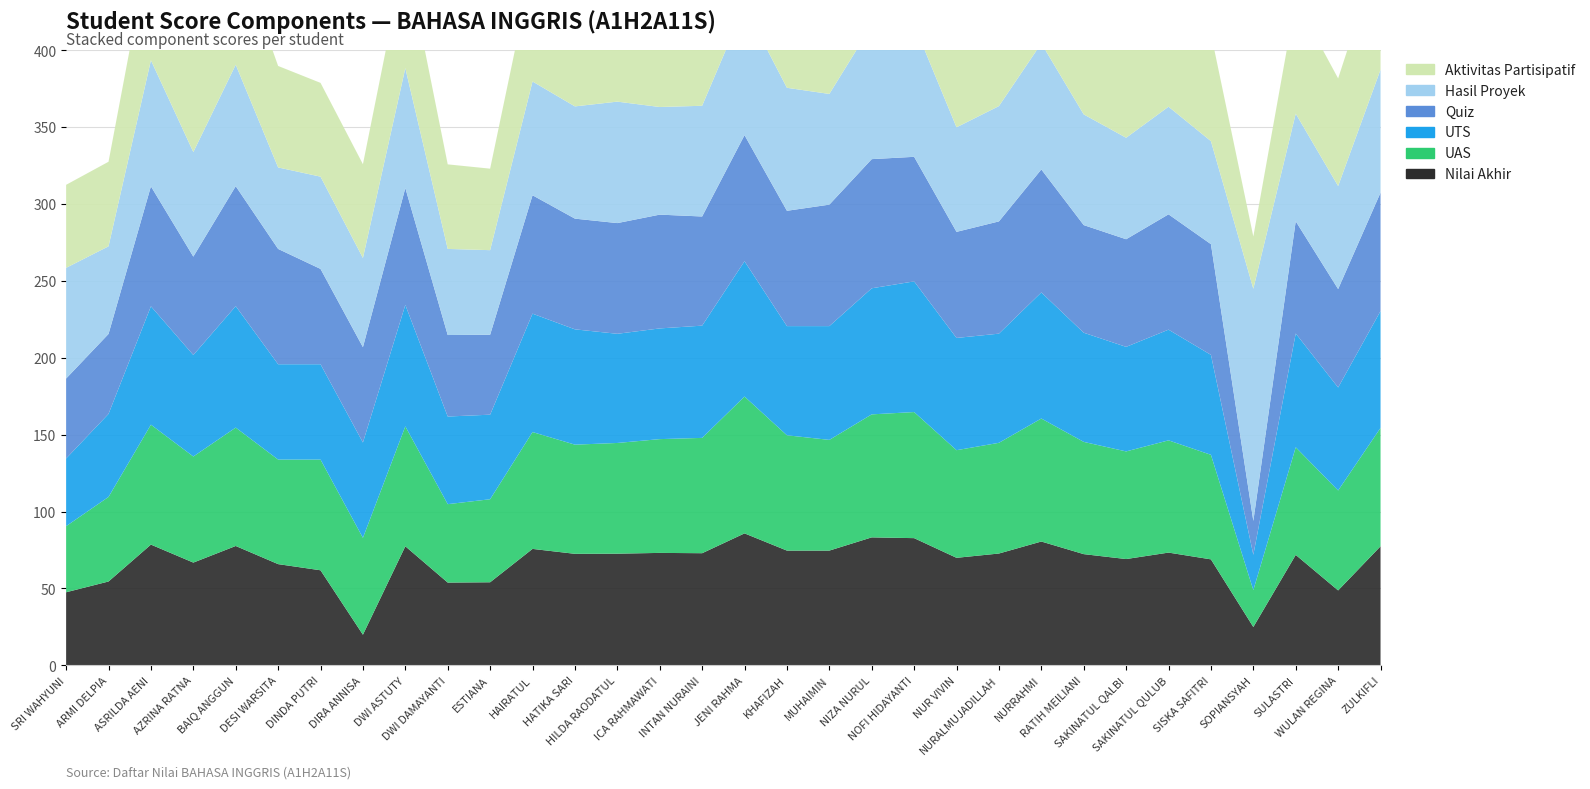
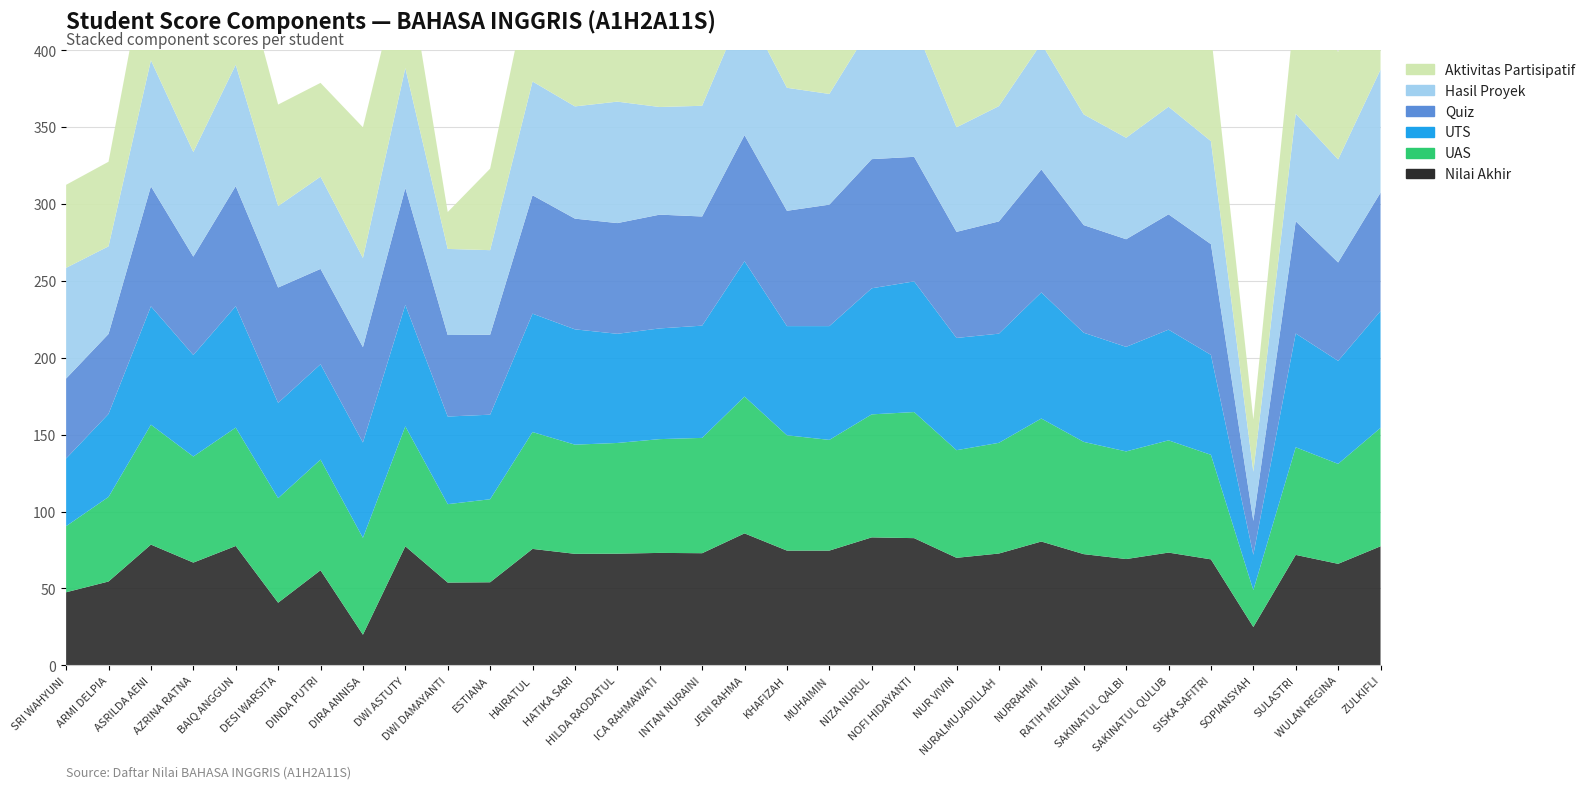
Nilai Akhir, DESI WARSITA: 66 -> 41
Aktivitas Partisipatif, DIRA ANNISA: 61 -> 85
Aktivitas Partisipatif, DWI DAMAYANTI: 55 -> 24
Hasil Proyek, SOPIANSYAH: 151 -> 32
Nilai Akhir, WULAN REGINA: 49 -> 66
